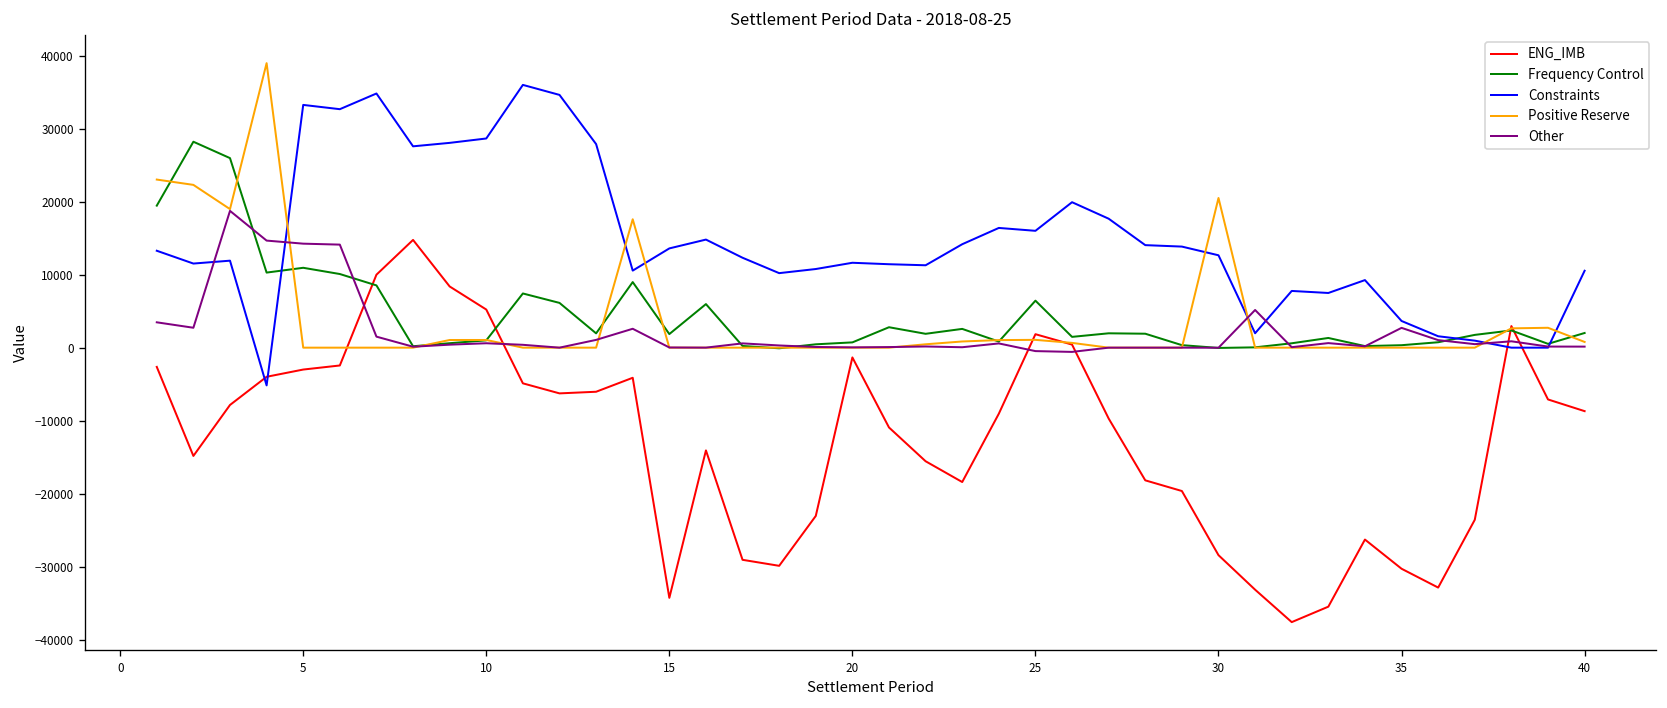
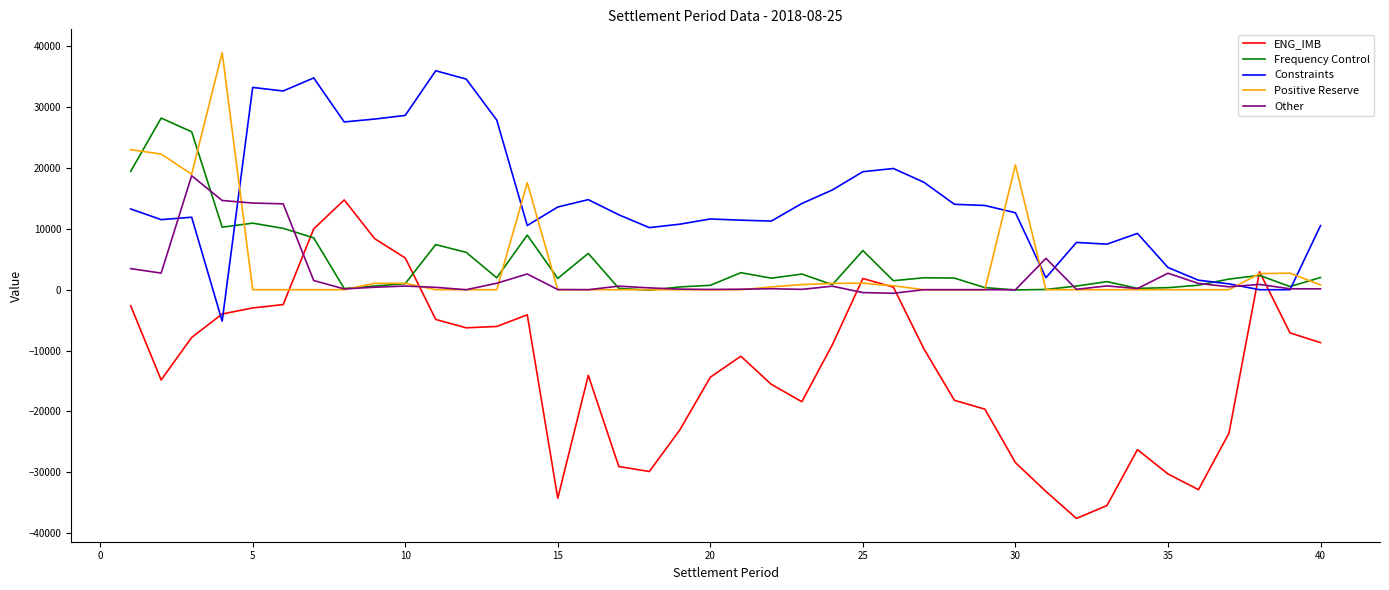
ENG_IMB, 20: -1000 -> -14000
Constraints, 25: 16000 -> 19000
